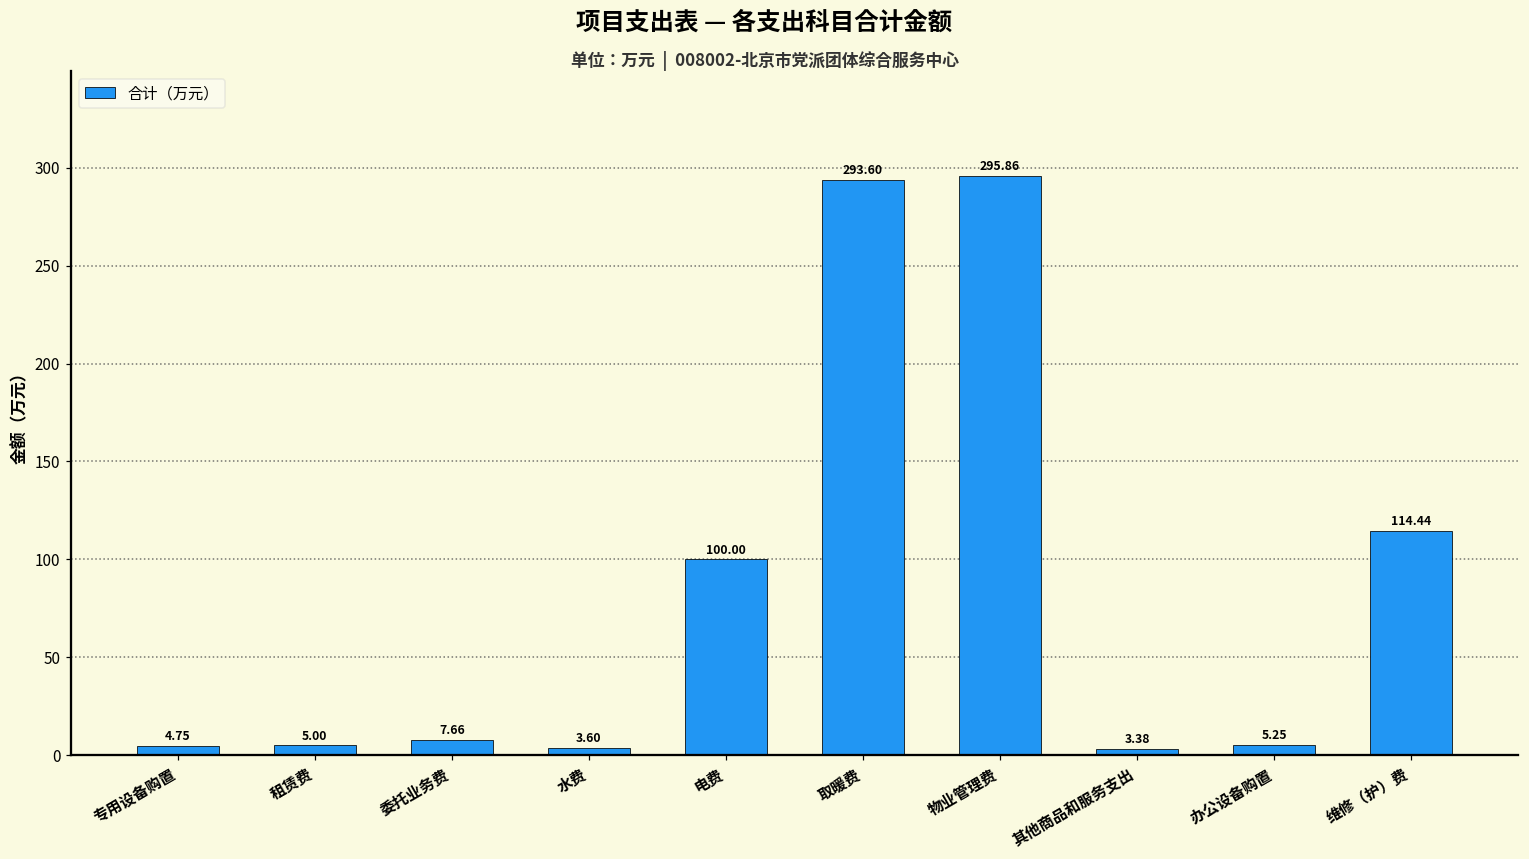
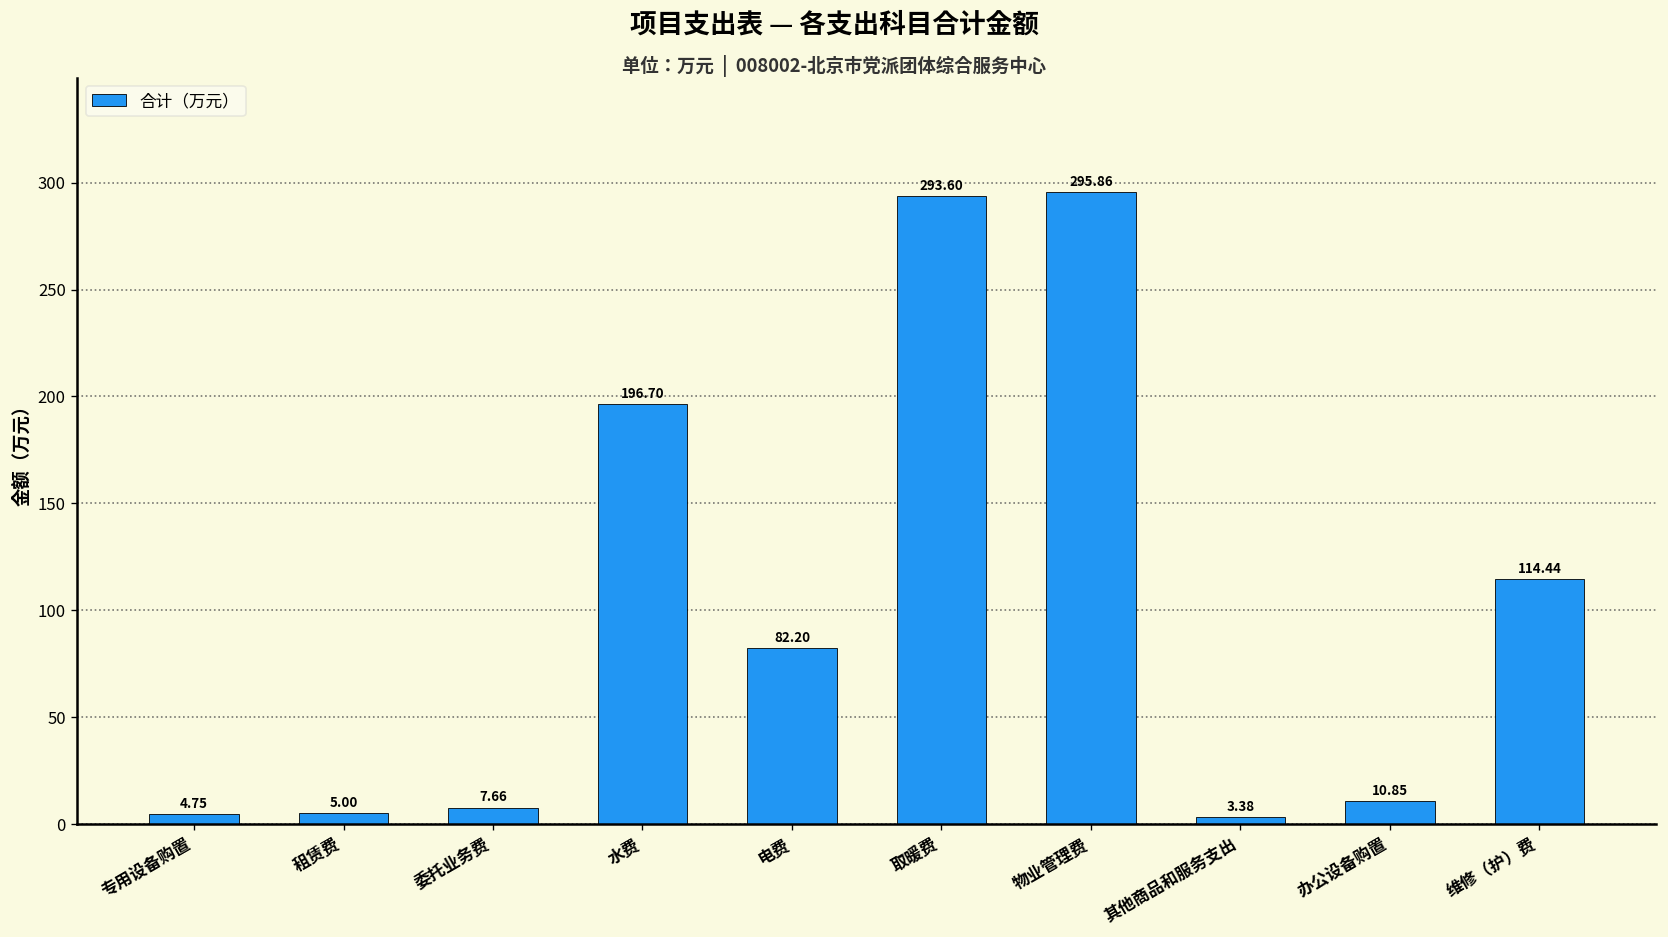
水费: 3.60 -> 196.70
电费: 100.00 -> 82.20
办公设备购置: 5.25 -> 10.85
